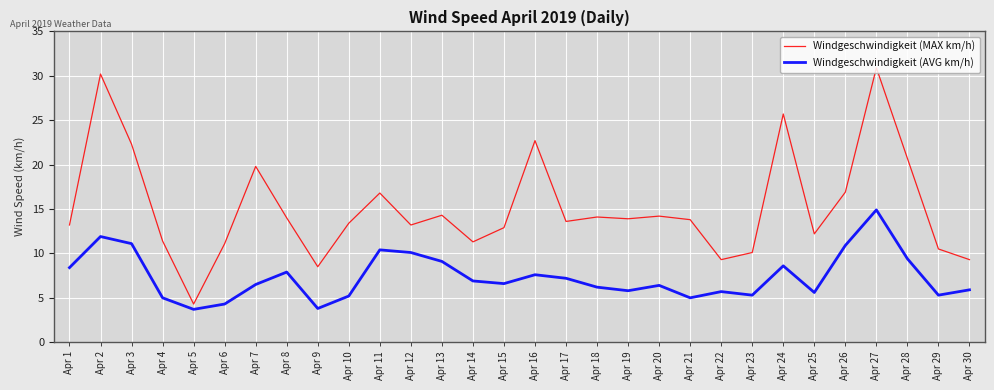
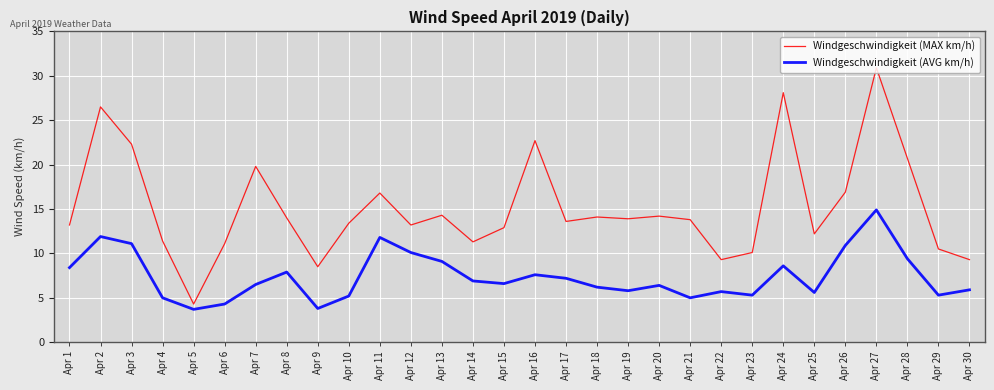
Windgeschwindigkeit (MAX km/h), Apr 2: 30 -> 27
Windgeschwindigkeit (AVG km/h), Apr 11: 10 -> 12
Windgeschwindigkeit (MAX km/h), Apr 24: 26 -> 28
